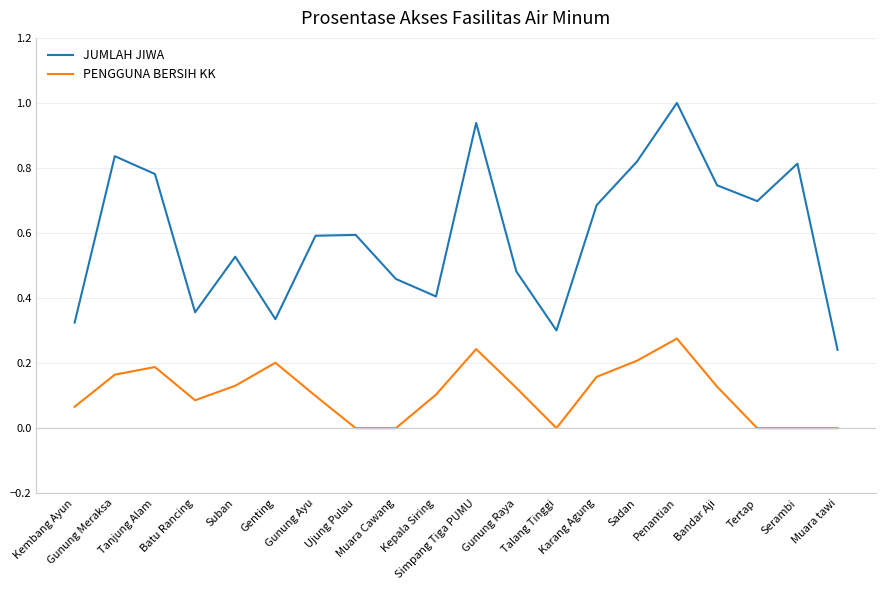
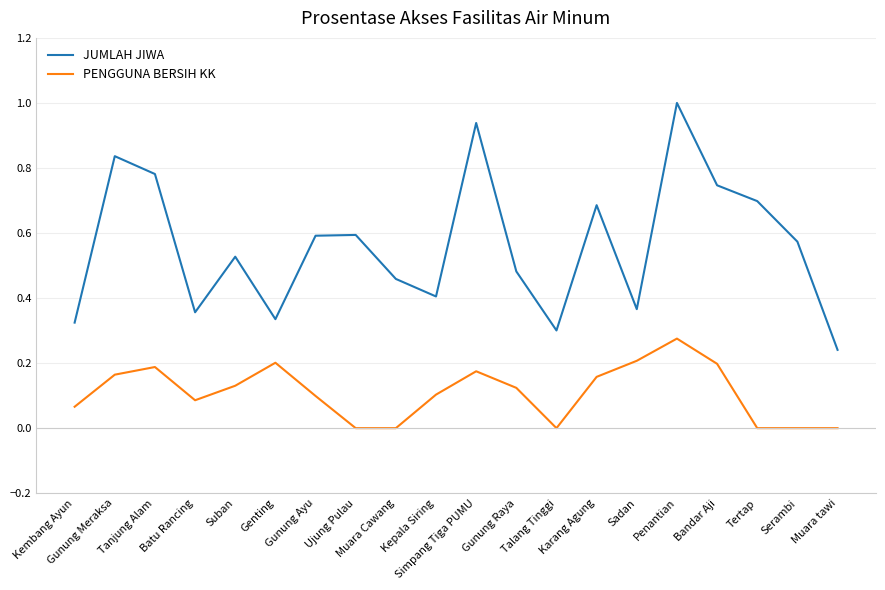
PENGGUNA BERSIH KK, Simpang Tiga PUMU: 0.24 -> 0.17
JUMLAH JIWA, Sadan: 0.82 -> 0.37
PENGGUNA BERSIH KK, Bandar Aji: 0.13 -> 0.20
JUMLAH JIWA, Serambi: 0.81 -> 0.57
